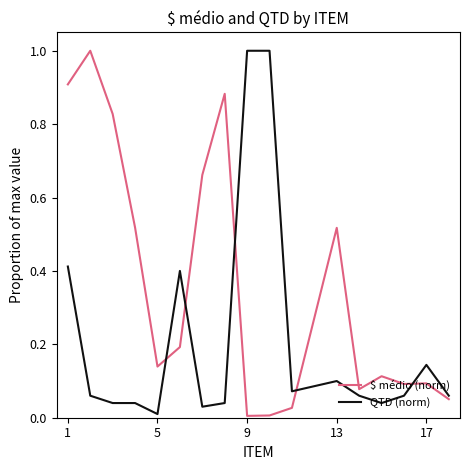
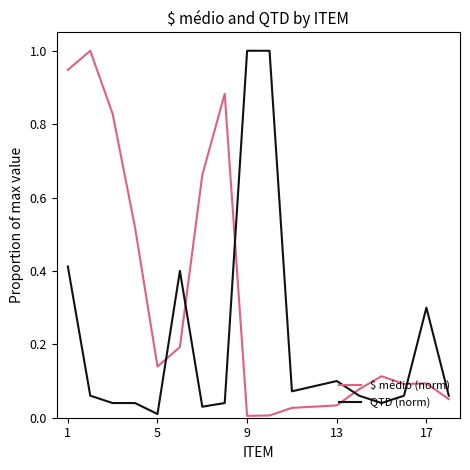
$ médio (norm), 1: 0.91 -> 0.95
$ médio (norm), 13: 0.52 -> 0.03
QTD (norm), 17: 0.14 -> 0.30
